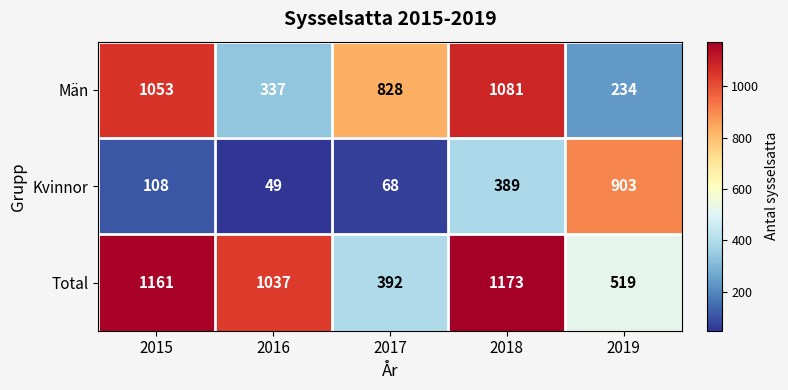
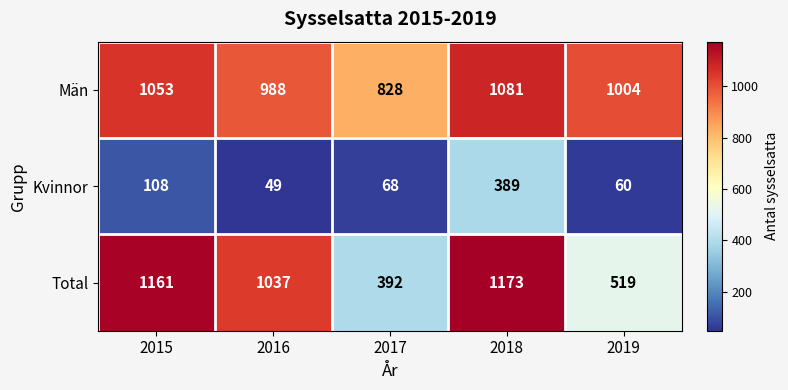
Män, 2016: 337 -> 988
Män, 2019: 234 -> 1004
Kvinnor, 2019: 903 -> 60
